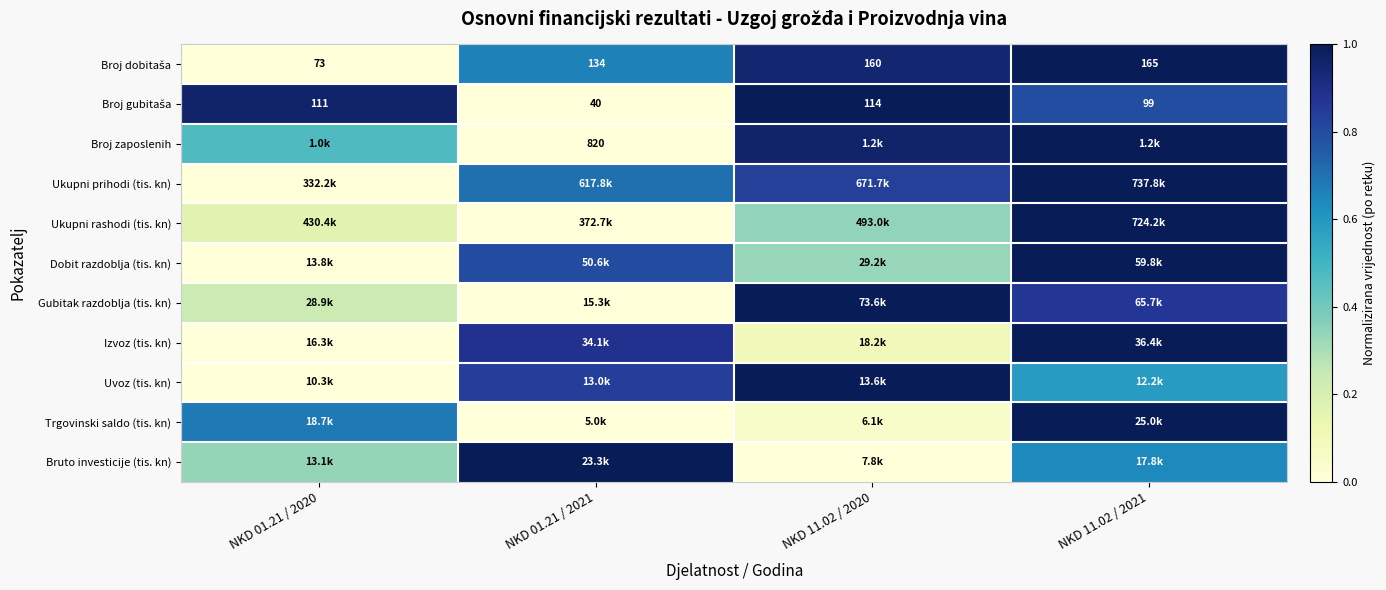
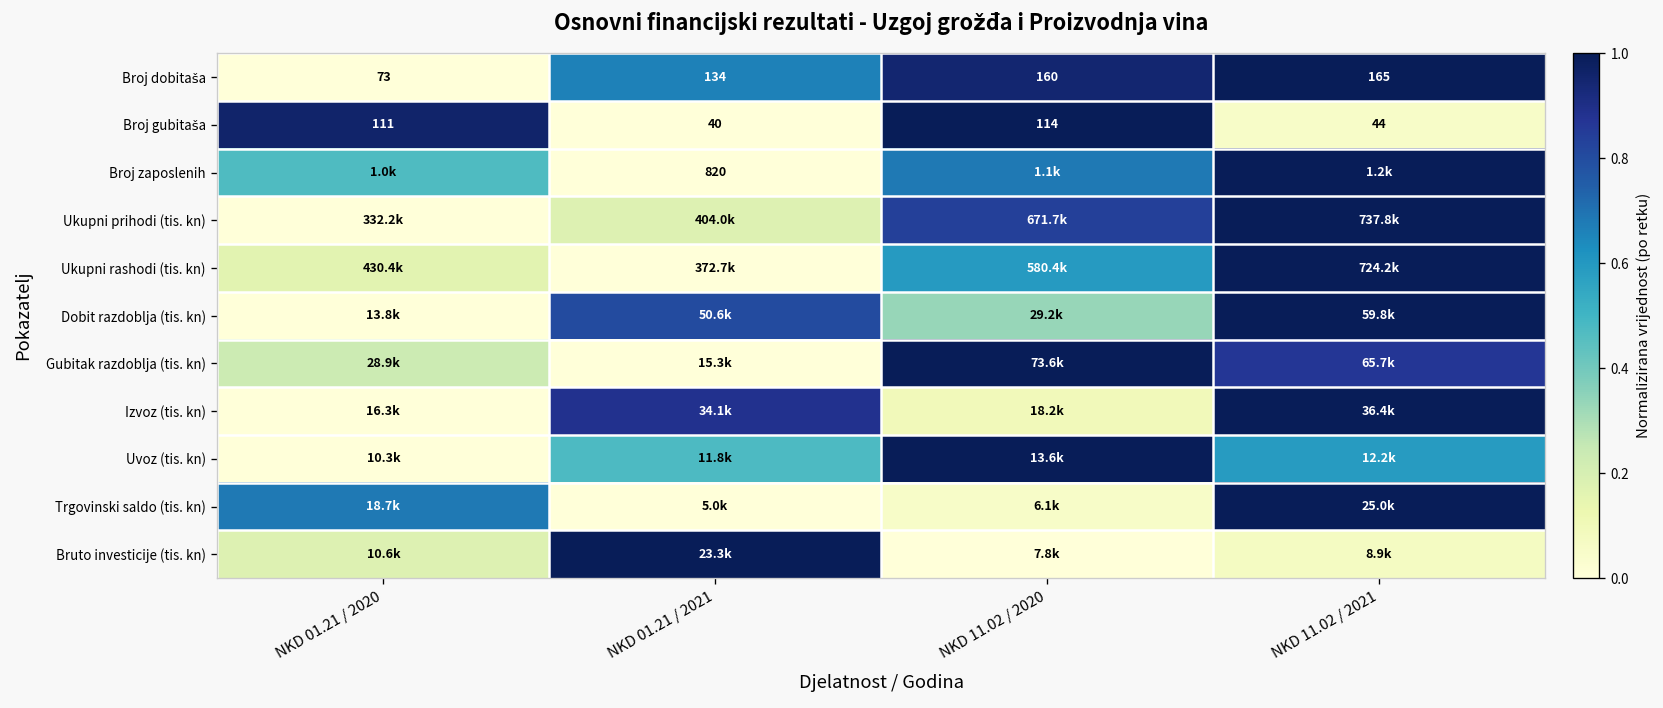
Broj gubitaša, NKD 11.02 / 2021: 99 -> 44
Broj zaposlenih, NKD 11.02 / 2020: 1.2k -> 1.1k
Ukupni prihodi (tis. kn), NKD 01.21 / 2021: 617.8k -> 404.0k
Ukupni rashodi (tis. kn), NKD 11.02 / 2020: 493.0k -> 580.4k
Uvoz (tis. kn), NKD 01.21 / 2021: 13.0k -> 11.8k
Bruto investicije (tis. kn), NKD 01.21 / 2020: 13.1k -> 10.6k
Bruto investicije (tis. kn), NKD 11.02 / 2021: 17.8k -> 8.9k
